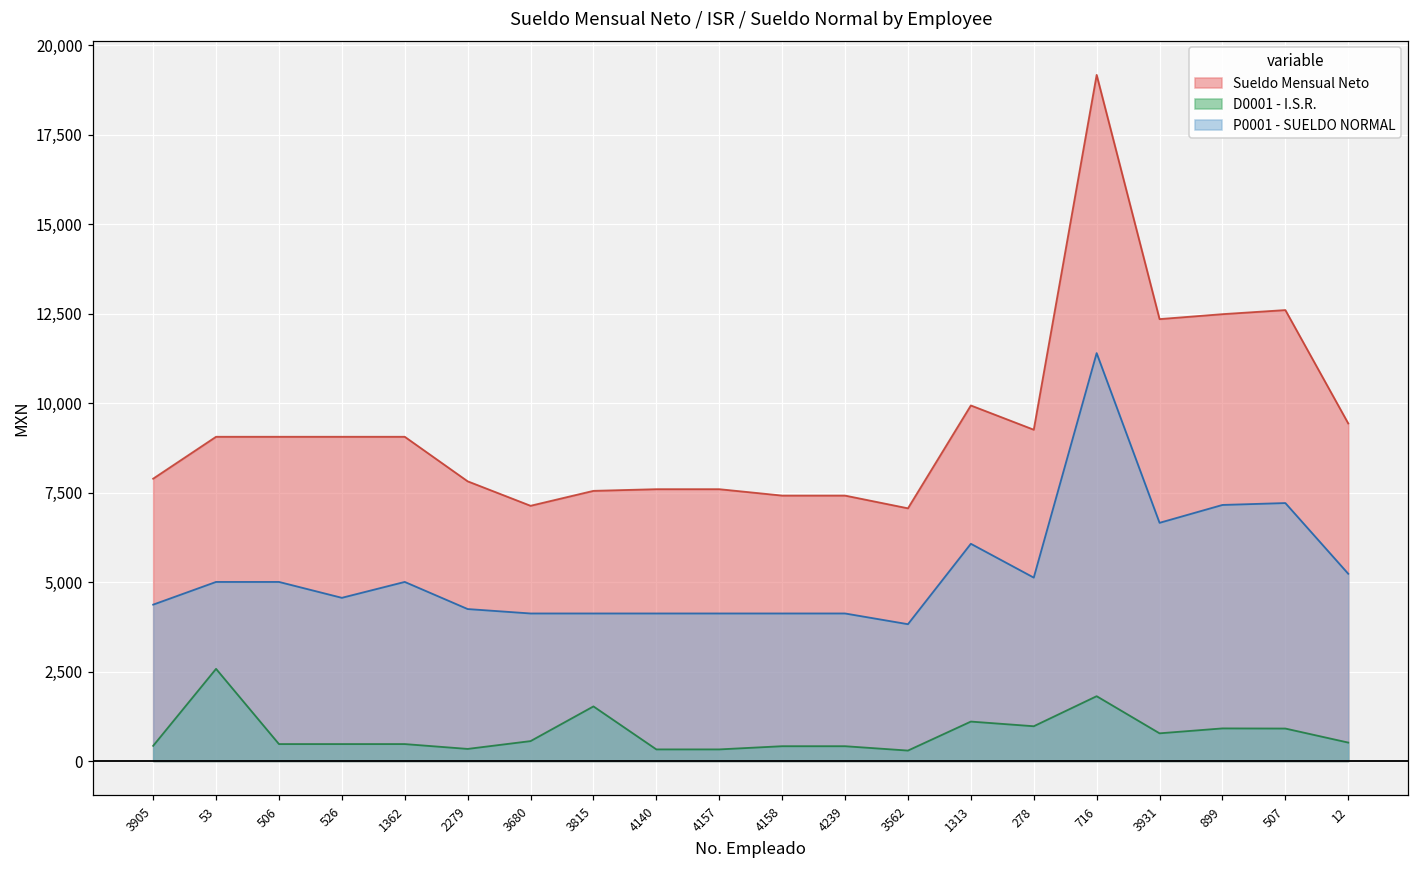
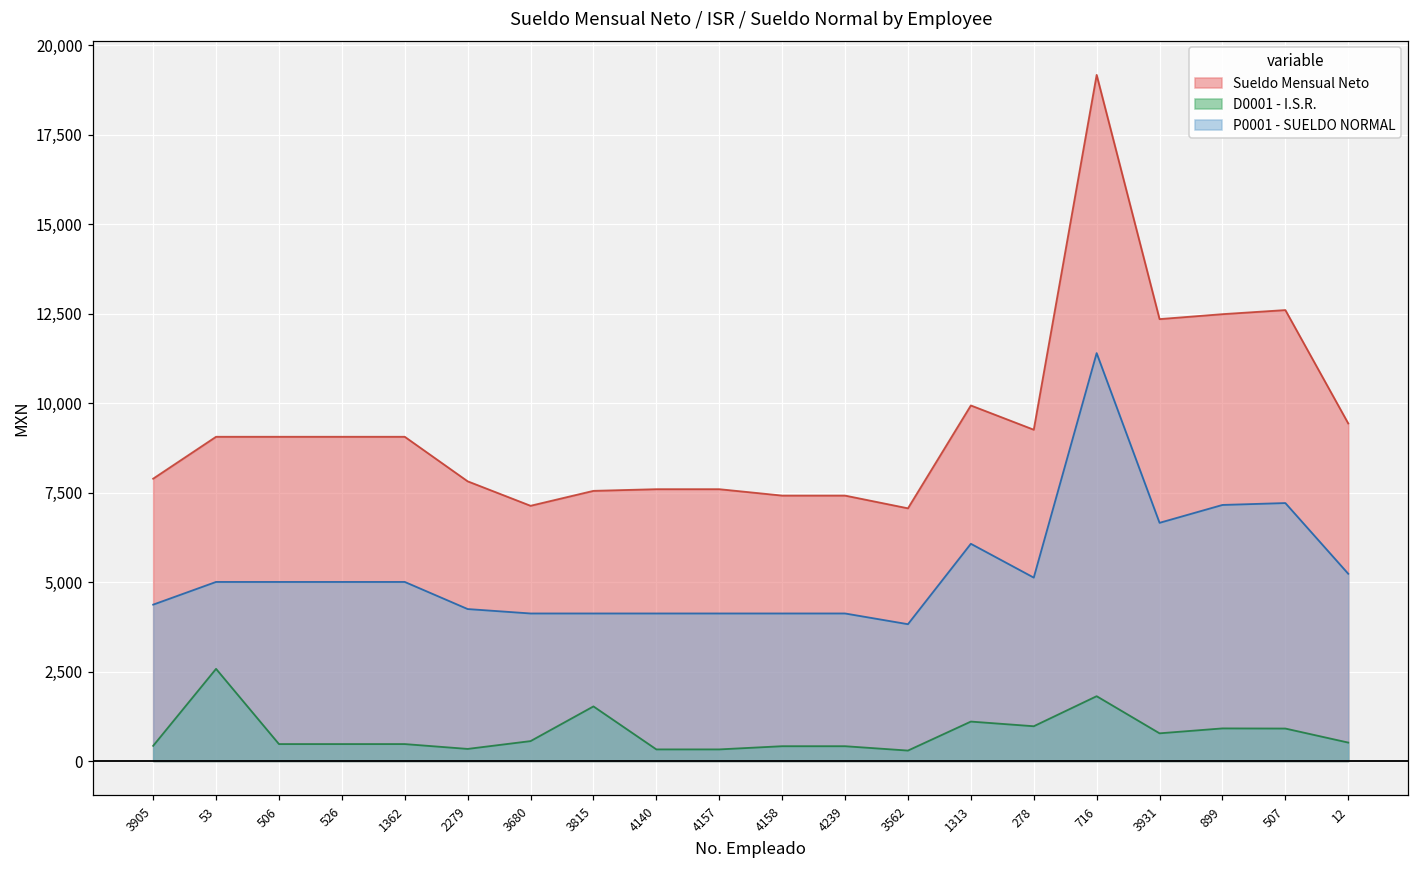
P0001 - SUELDO NORMAL, 526: 4,600 -> 5,000
